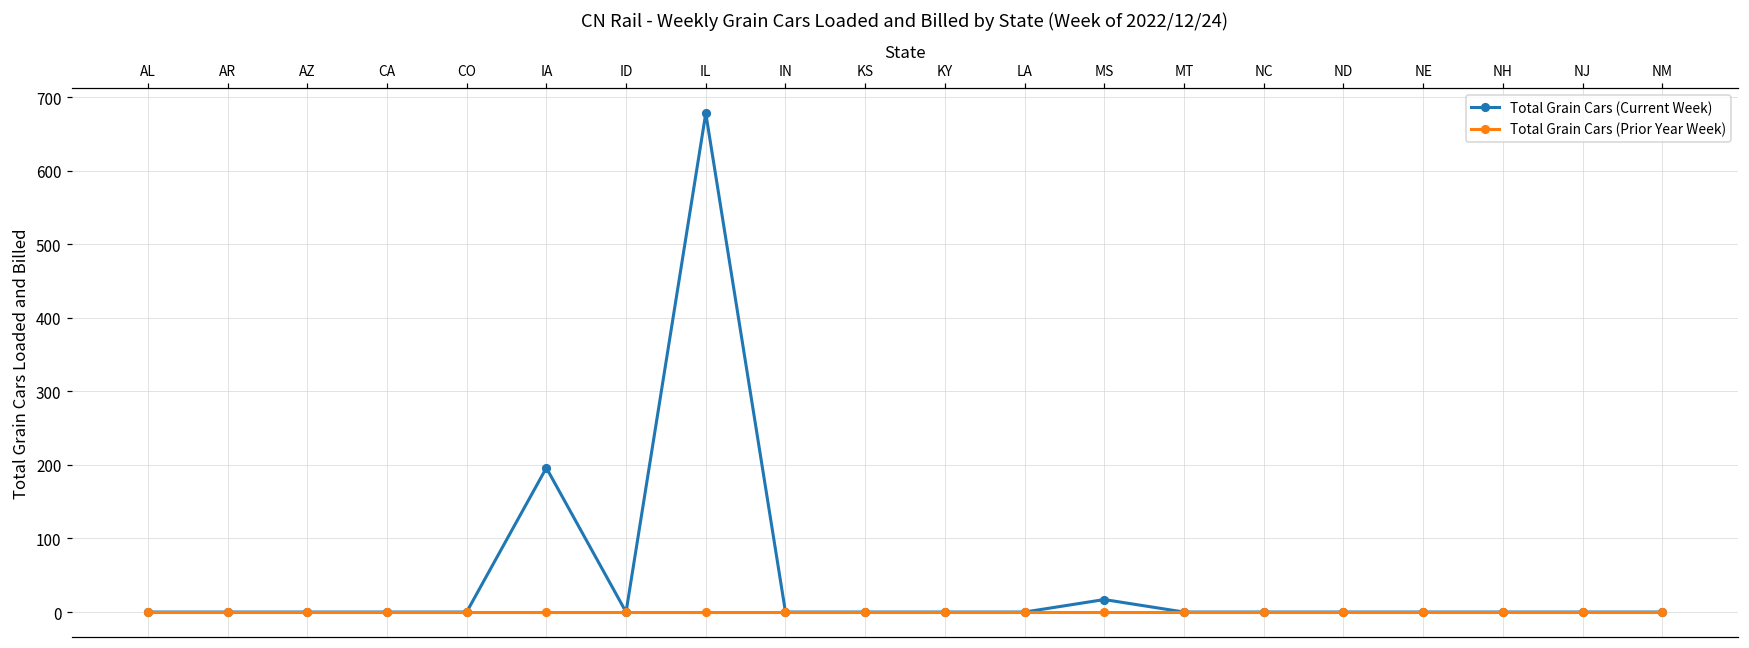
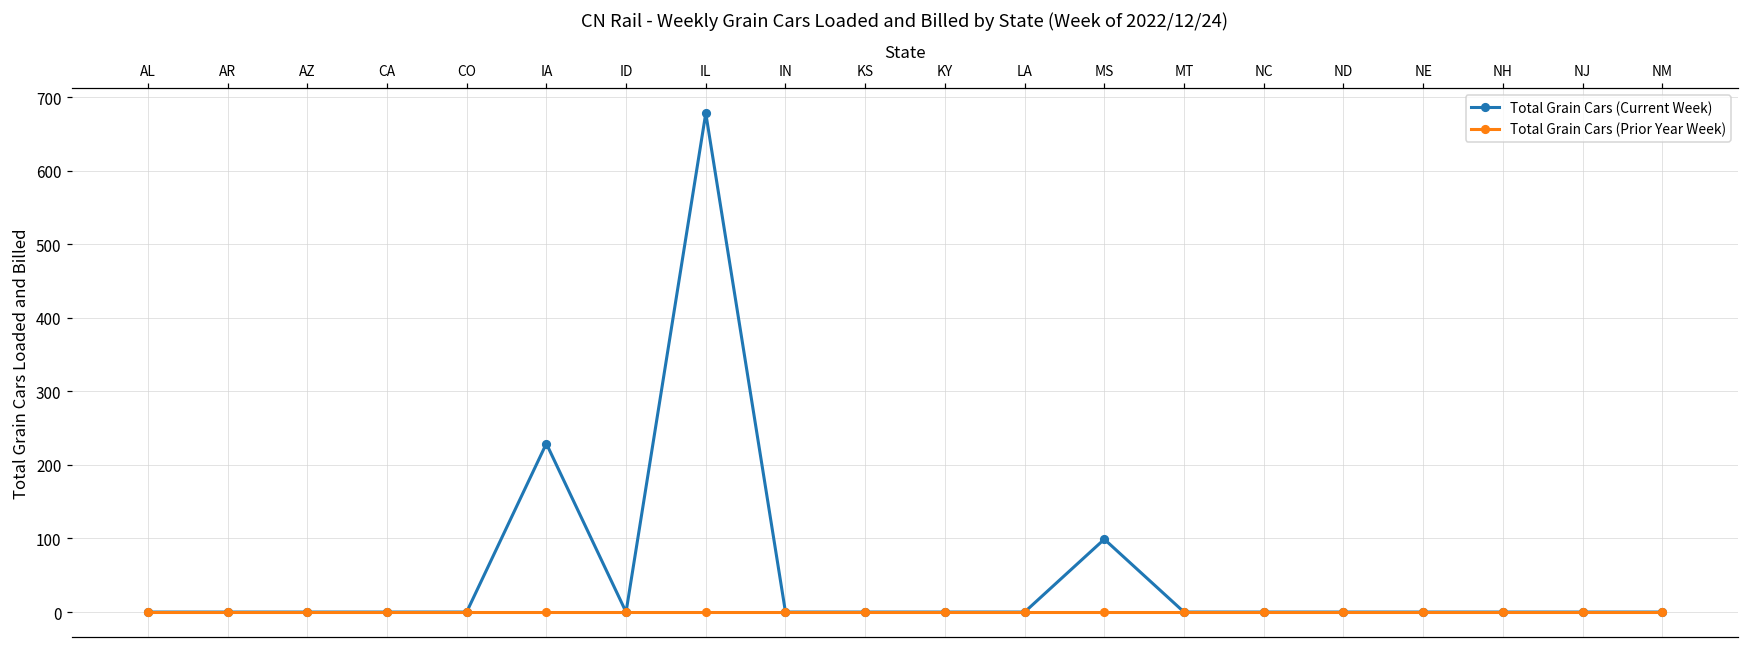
Total Grain Cars (Current Week), IA: 200 -> 230
Total Grain Cars (Current Week), MS: 20 -> 100
